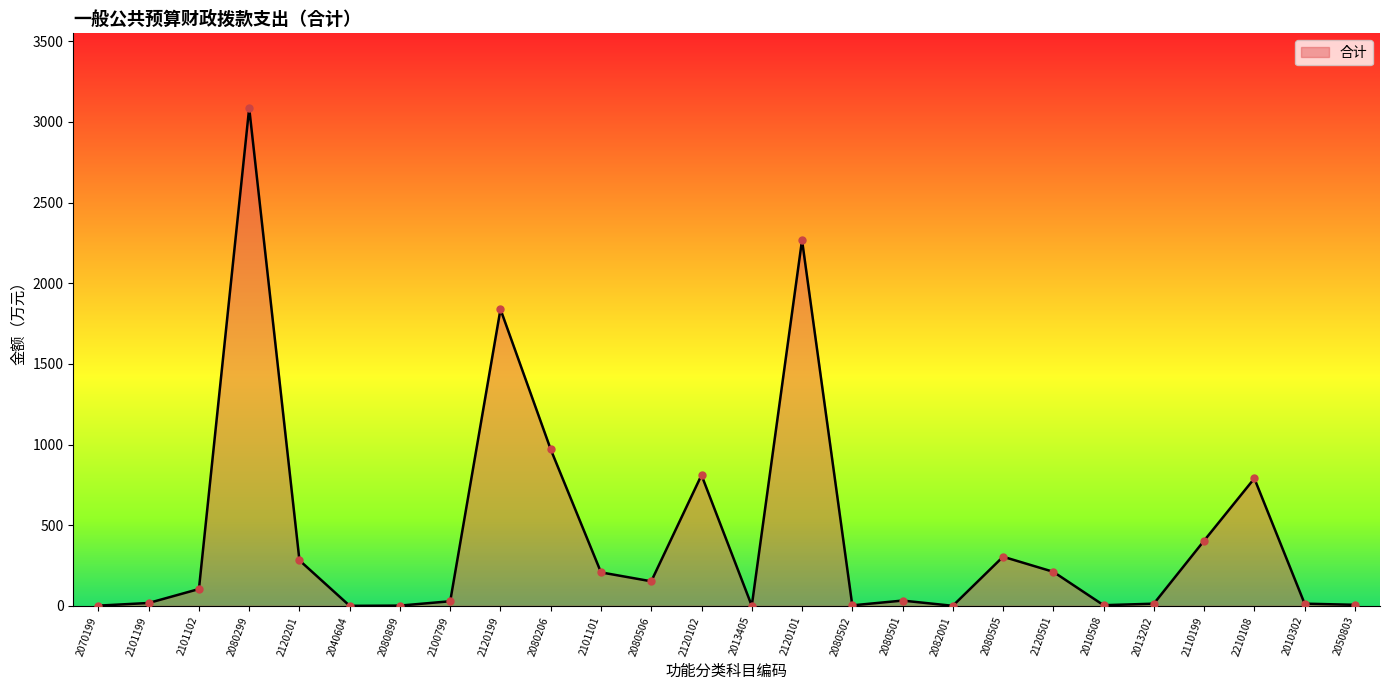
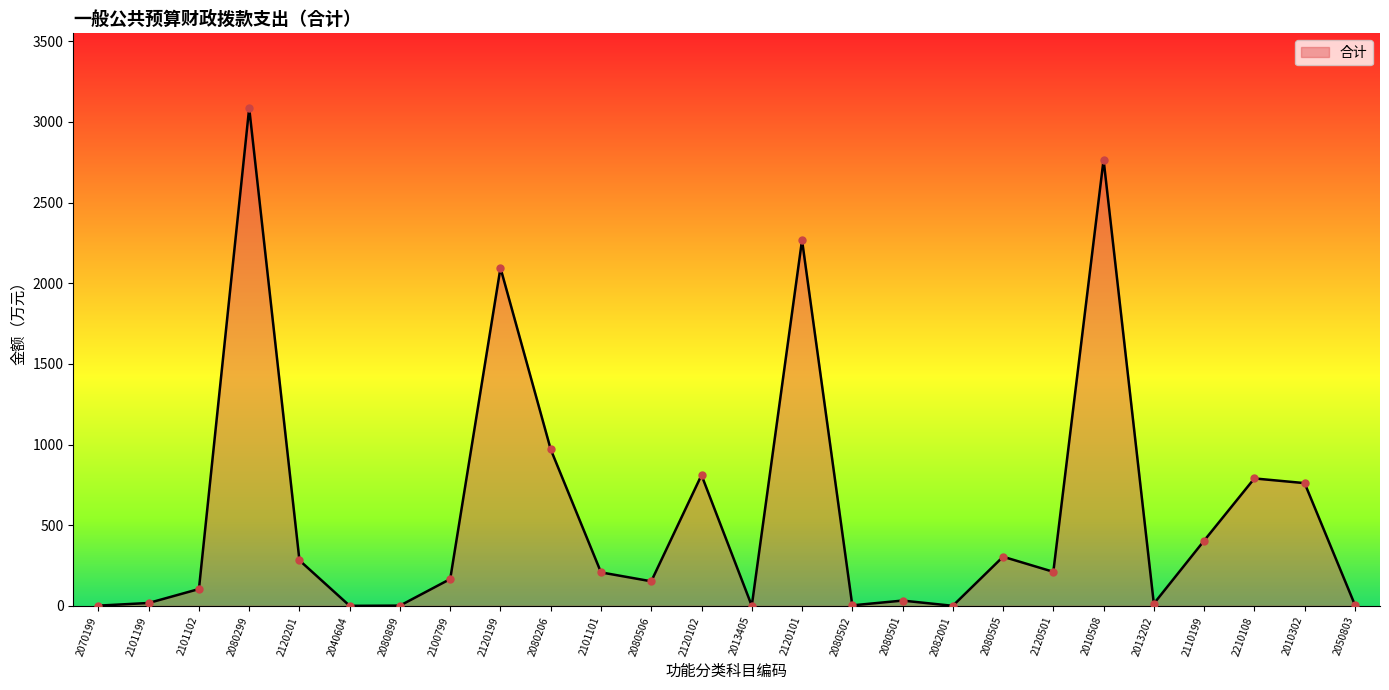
2100799: 30 -> 170
2120199: 1840 -> 2090
2010508: 0 -> 2770
2010302: 10 -> 760
